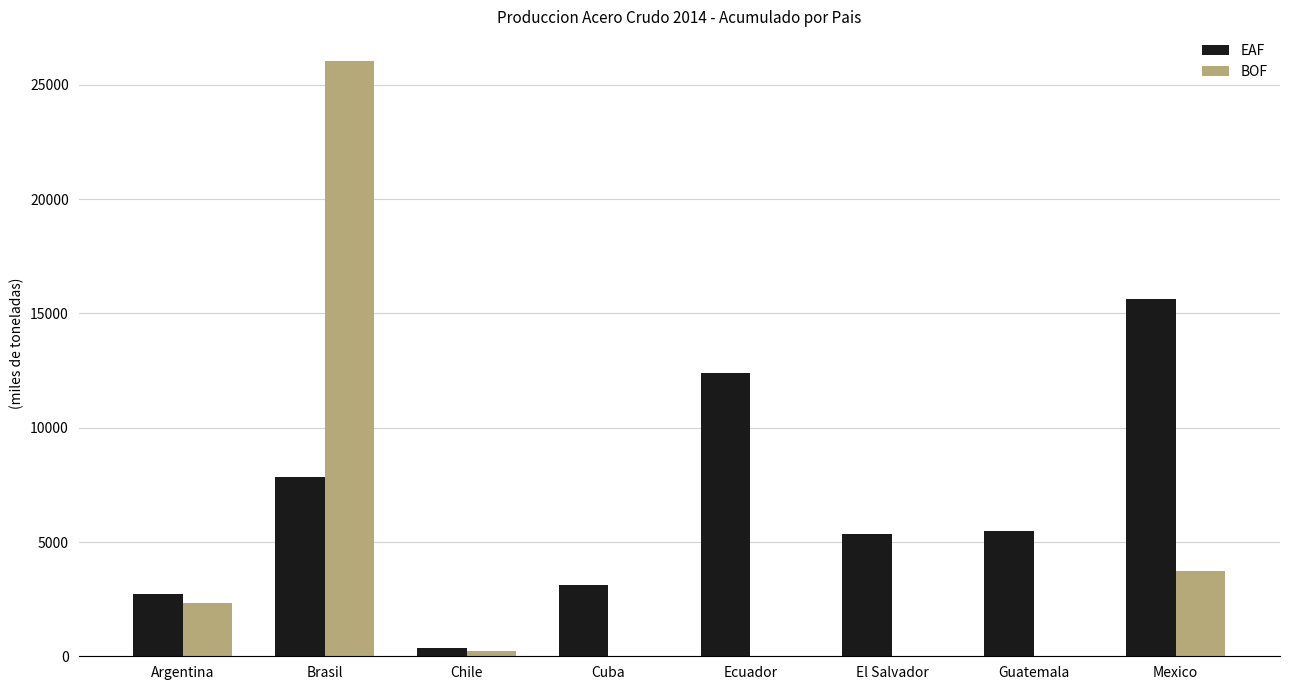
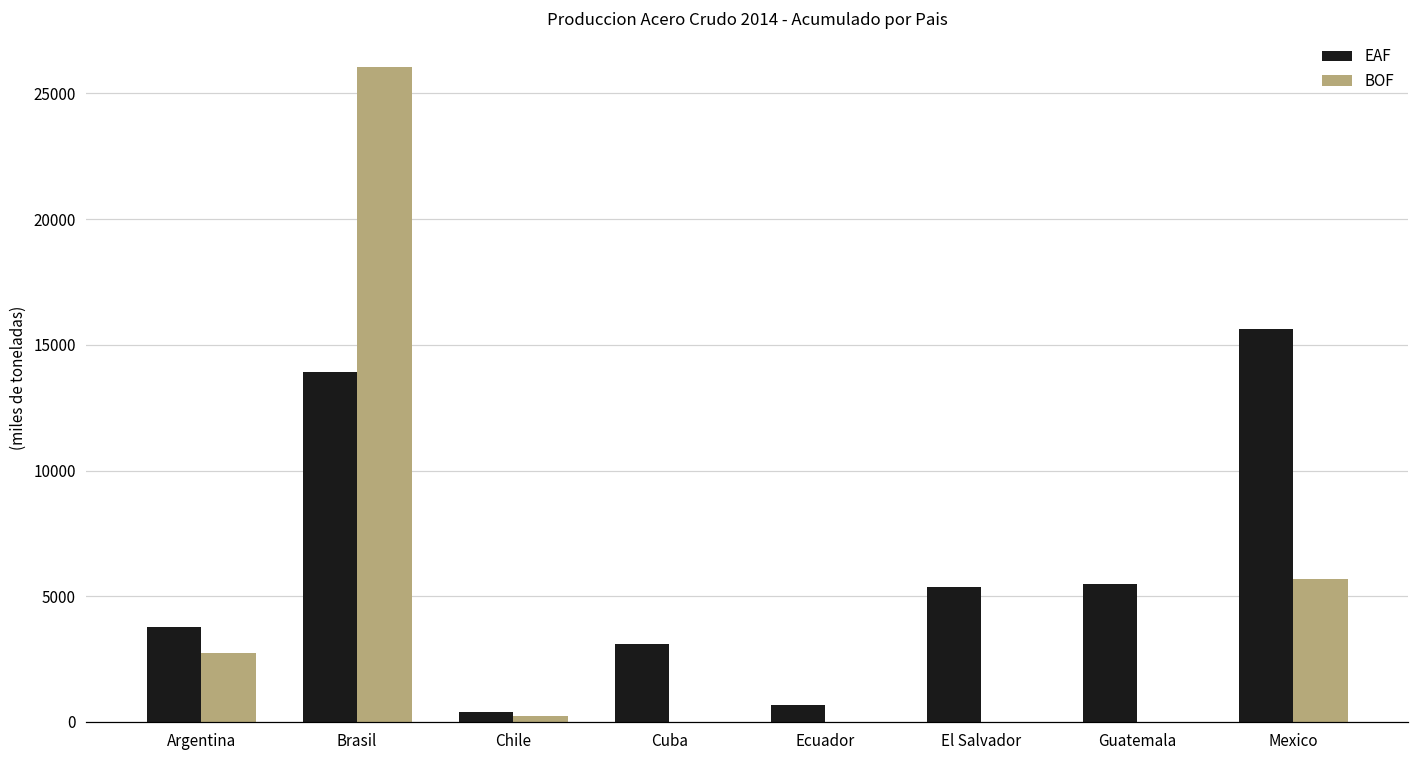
EAF, Argentina: 2700 -> 3800
BOF, Argentina: 2300 -> 2700
EAF, Brasil: 7900 -> 13900
EAF, Ecuador: 12400 -> 700
BOF, Mexico: 3700 -> 5700
